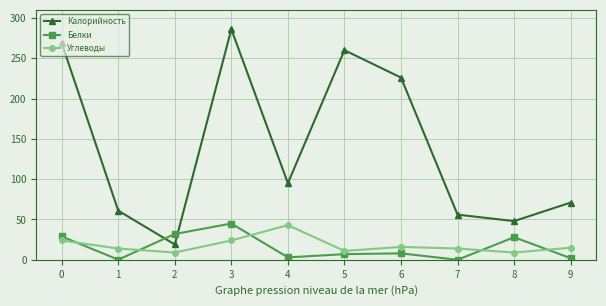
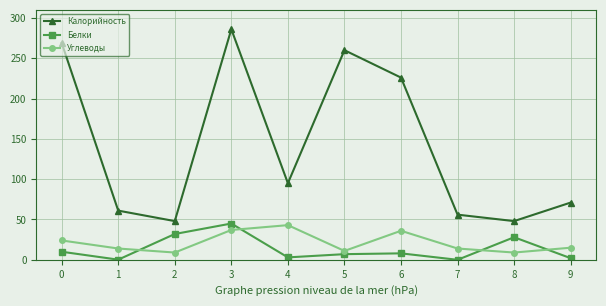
Белки, 0: 30 -> 10
Калорийность, 2: 20 -> 50
Углеводы, 3: 20 -> 40
Углеводы, 6: 20 -> 40
